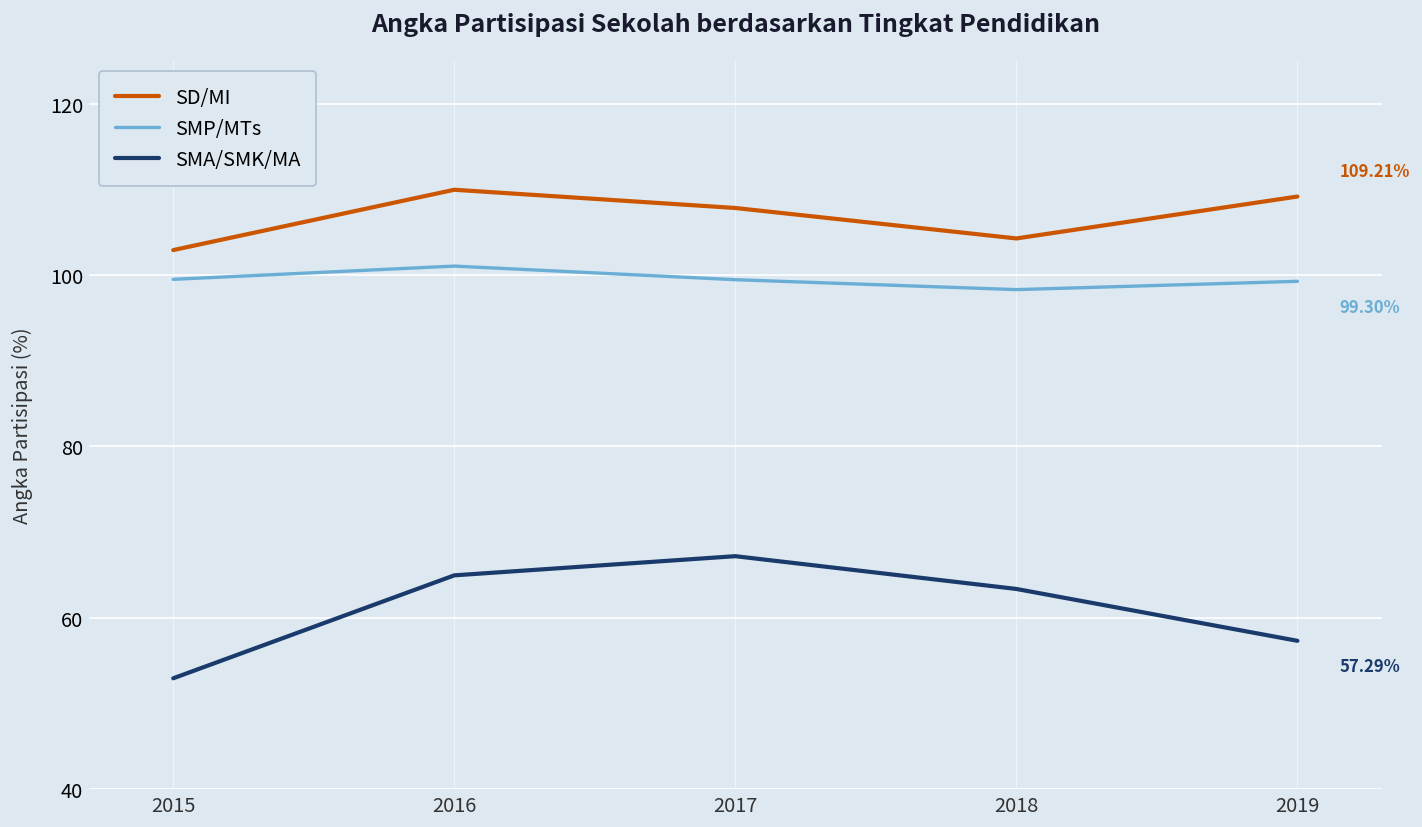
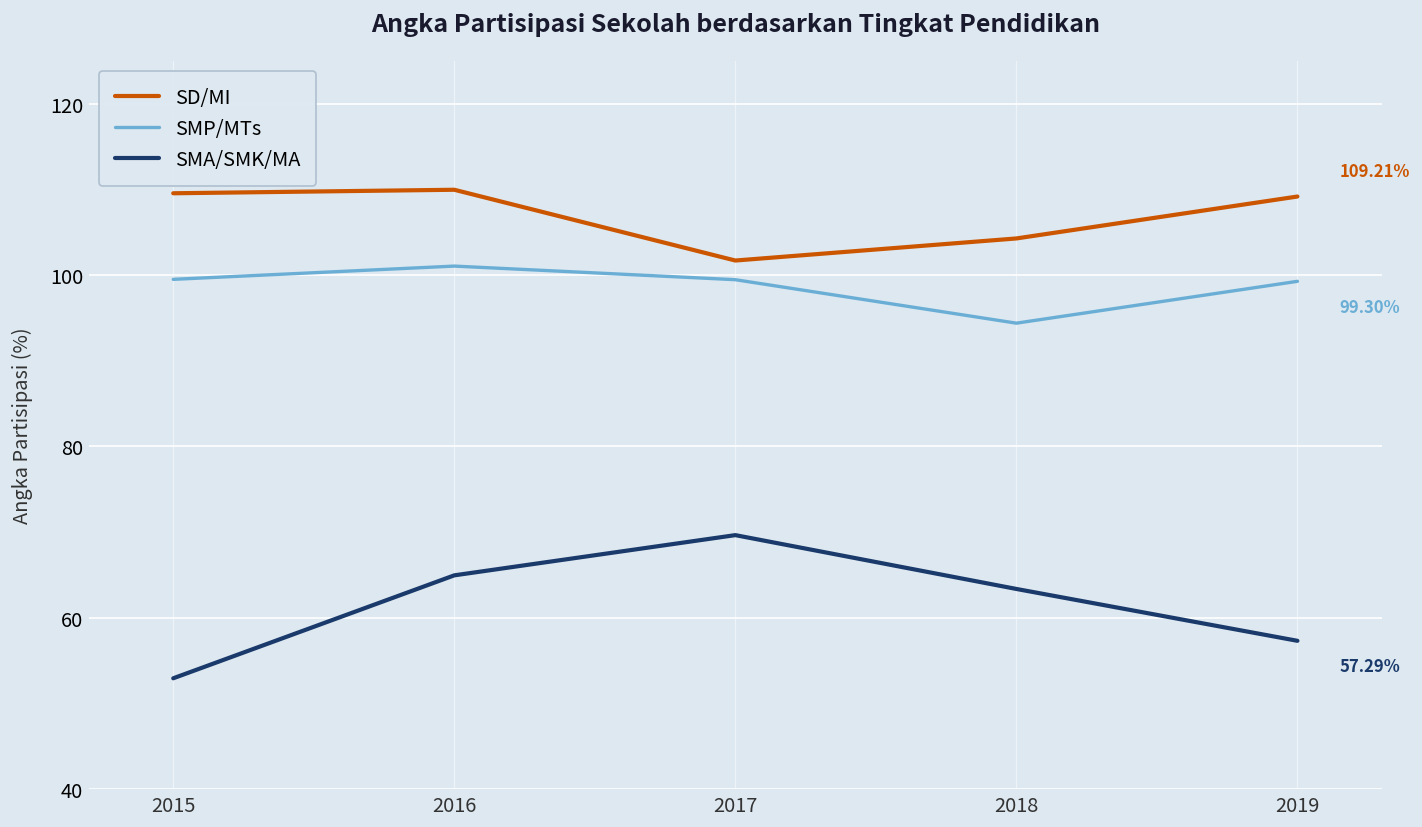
SD/MI, 2015: 103 -> 110
SD/MI, 2017: 108 -> 102
SMA/SMK/MA, 2017: 67 -> 70
SMP/MTs, 2018: 98 -> 94
